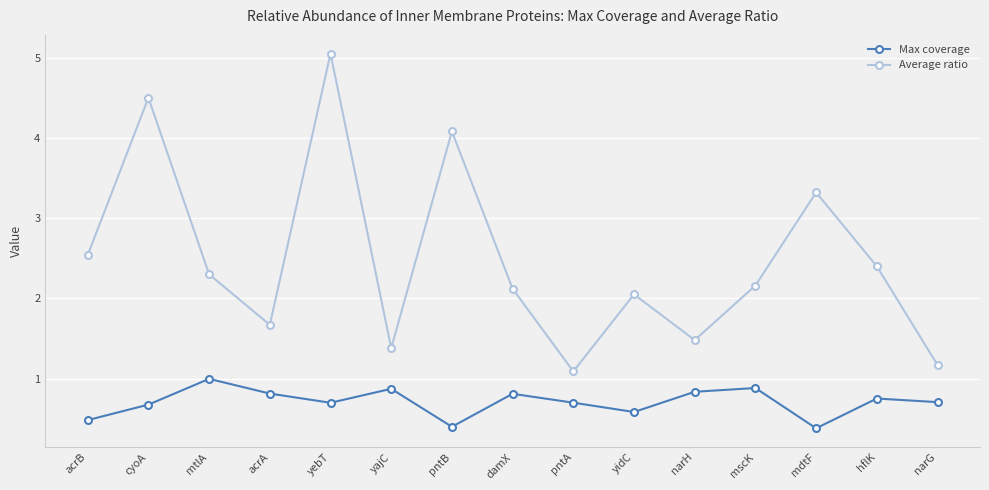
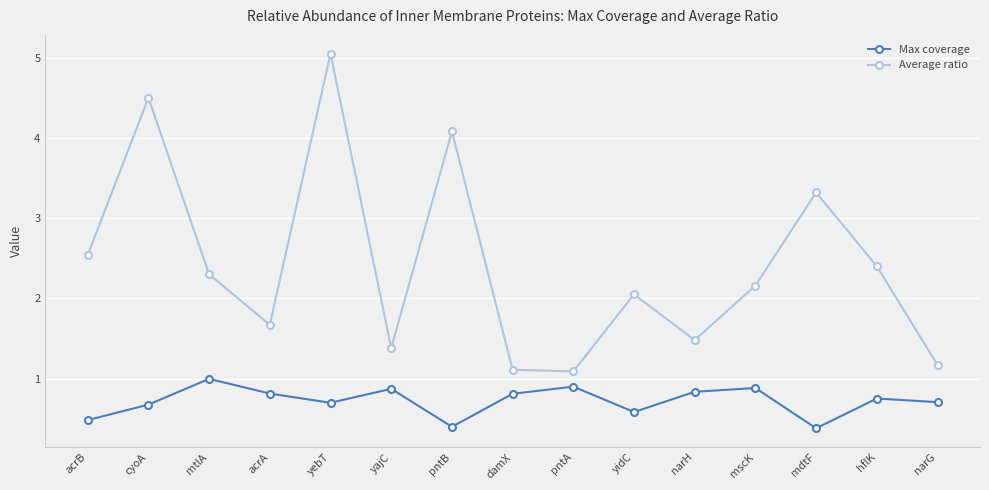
Average ratio, damX: 2.1 -> 1.1
Max coverage, pntA: 0.7 -> 0.9
